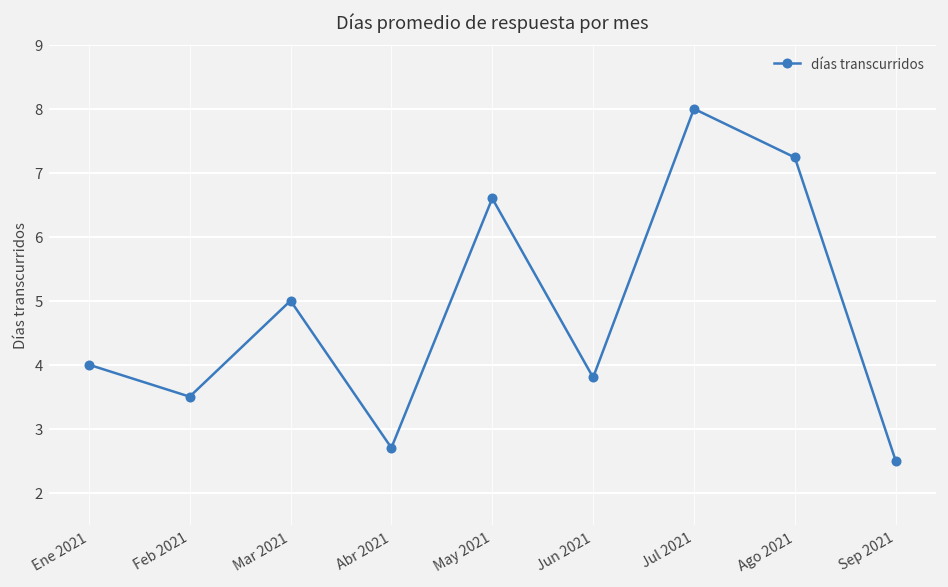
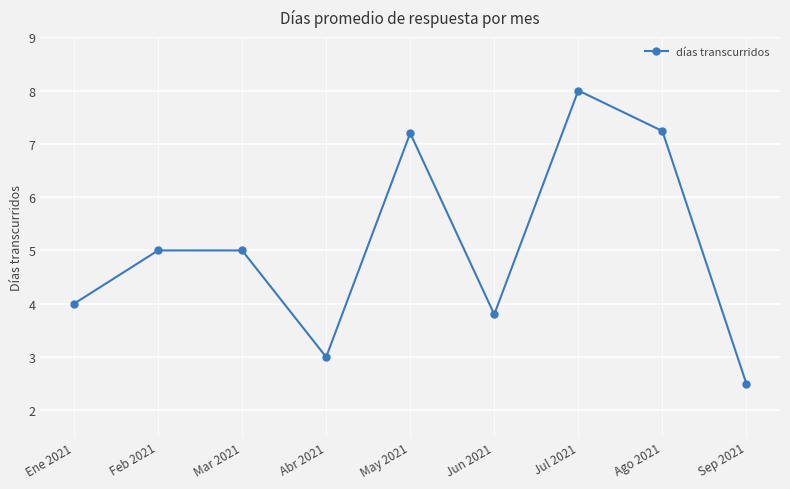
Feb 2021: 3.5 -> 5.0
Abr 2021: 2.7 -> 3.0
May 2021: 6.6 -> 7.2
